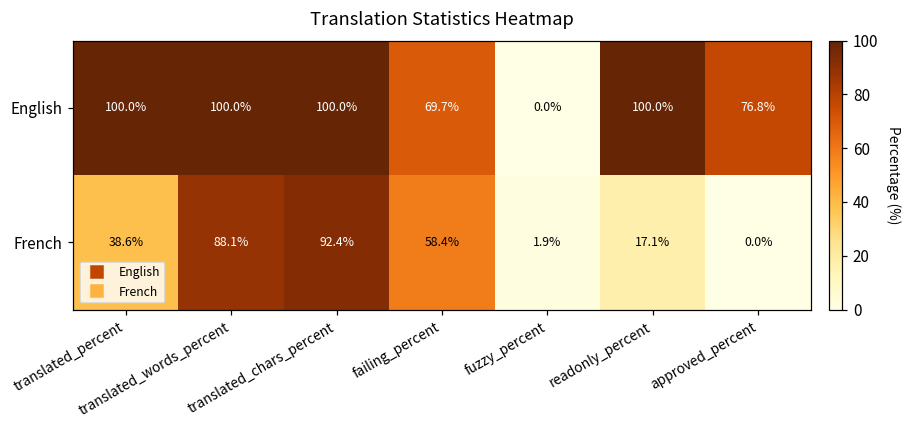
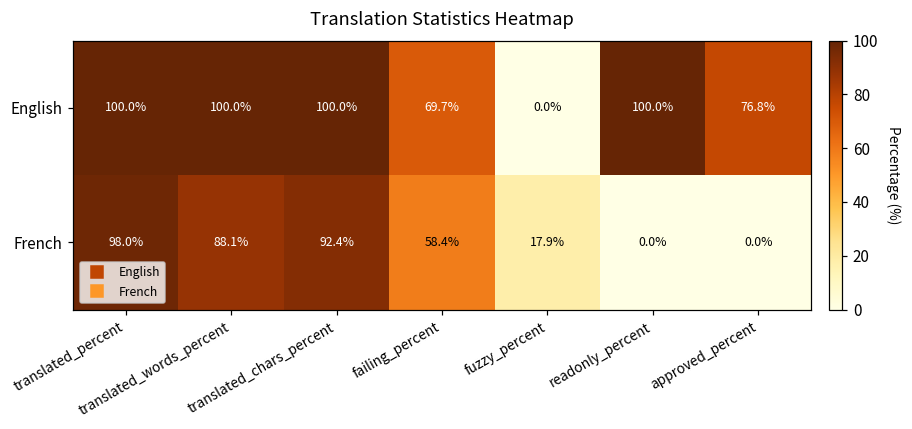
French, translated_percent: 38.6% -> 98.0%
French, fuzzy_percent: 1.9% -> 17.9%
French, readonly_percent: 17.1% -> 0.0%
